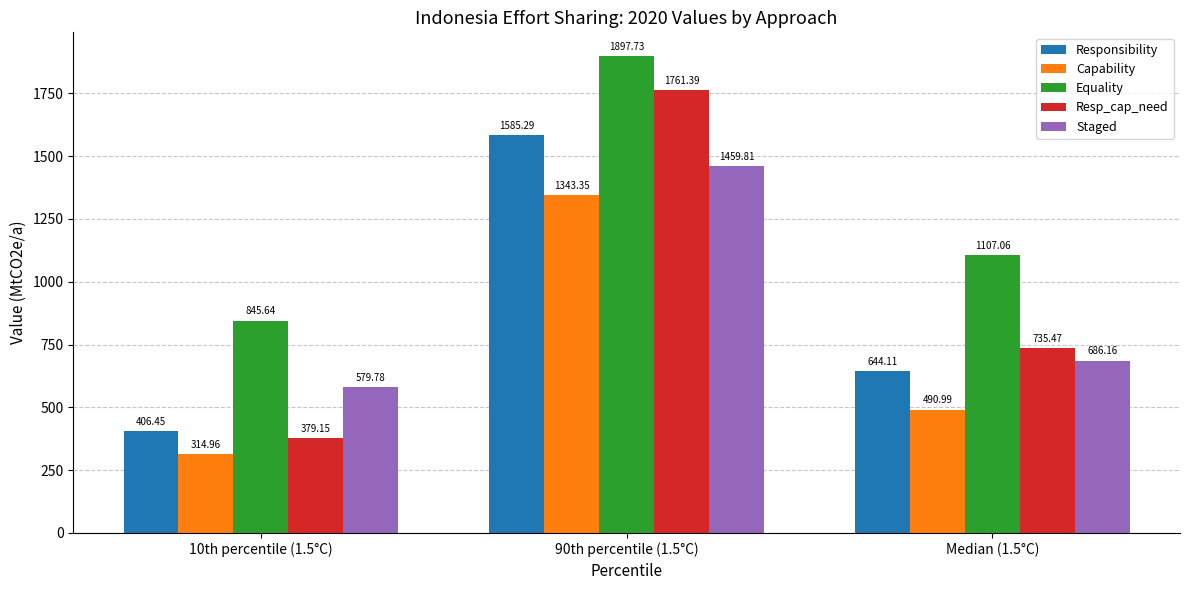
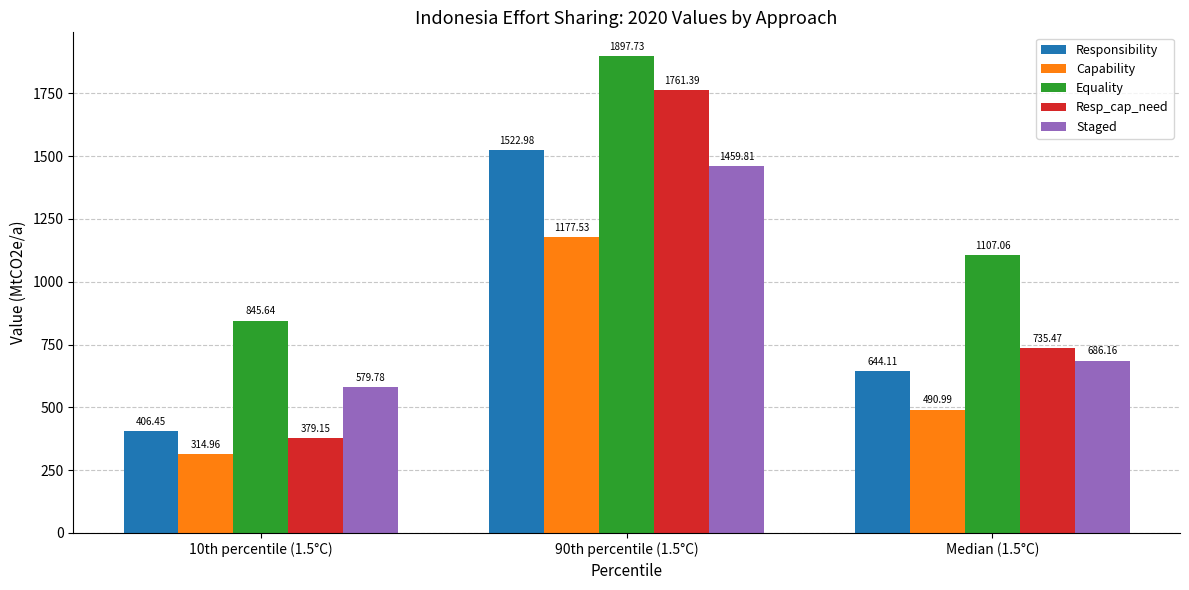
Responsibility, 90th percentile (1.5°C): 1585.29 -> 1522.98
Capability, 90th percentile (1.5°C): 1343.35 -> 1177.53
